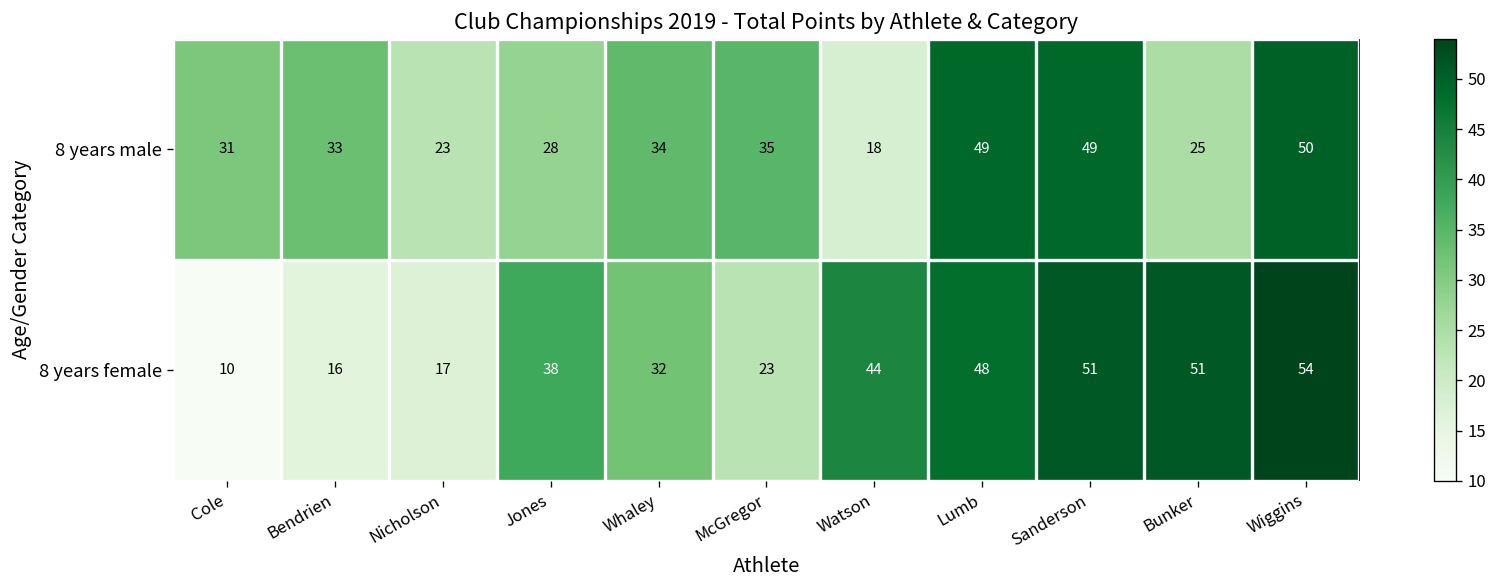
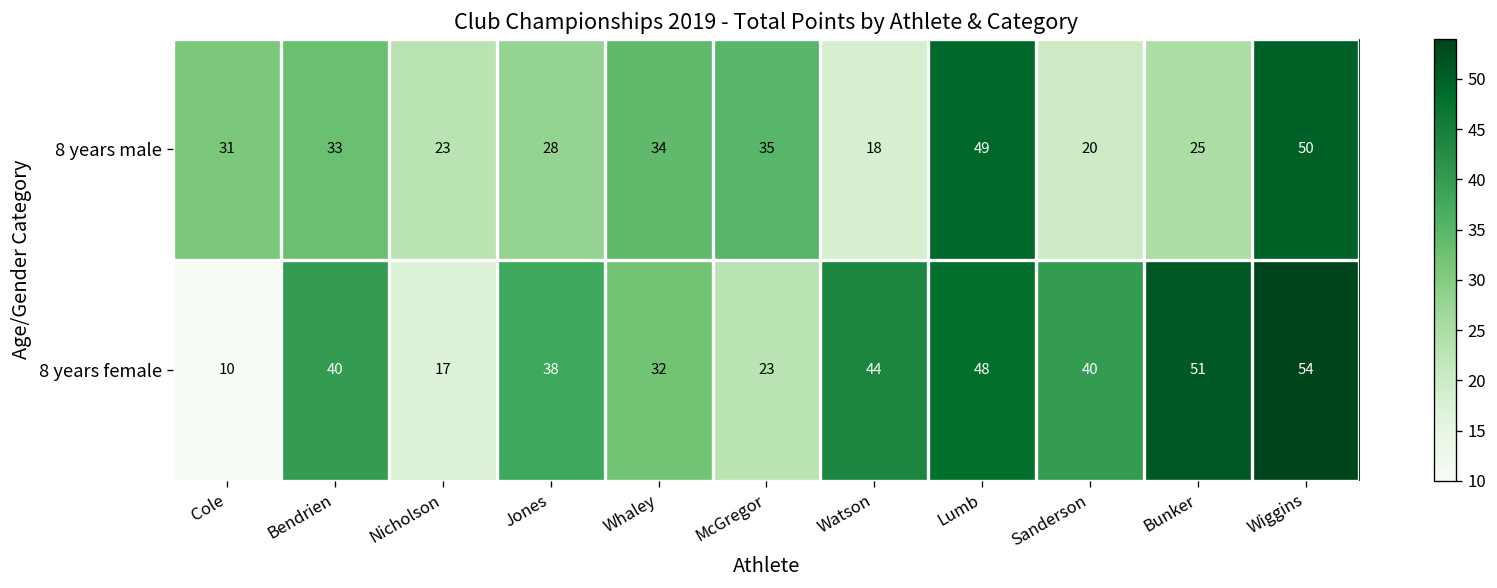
8 years male, Sanderson: 49 -> 20
8 years female, Bendrien: 16 -> 40
8 years female, Sanderson: 51 -> 40
